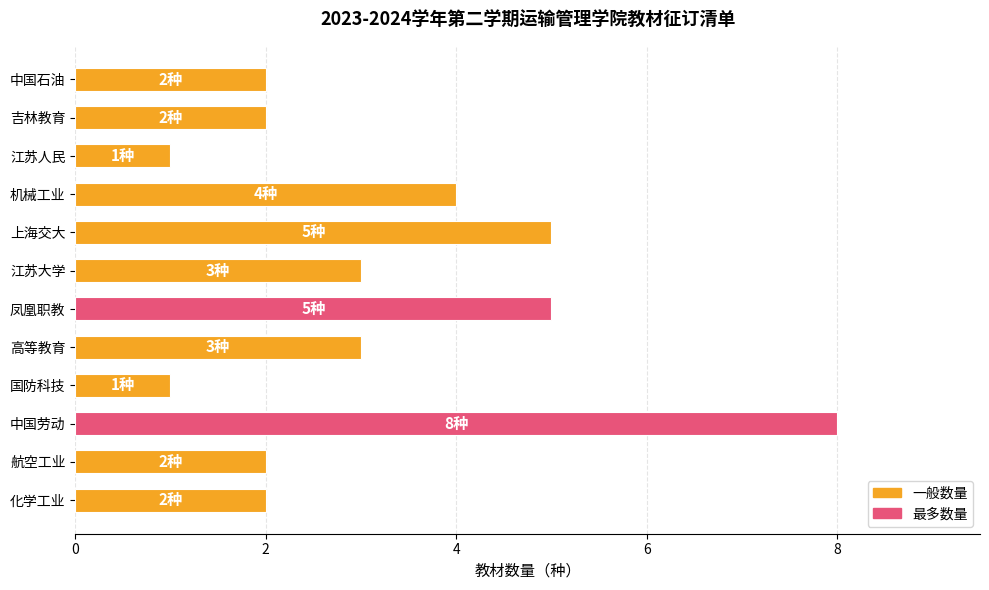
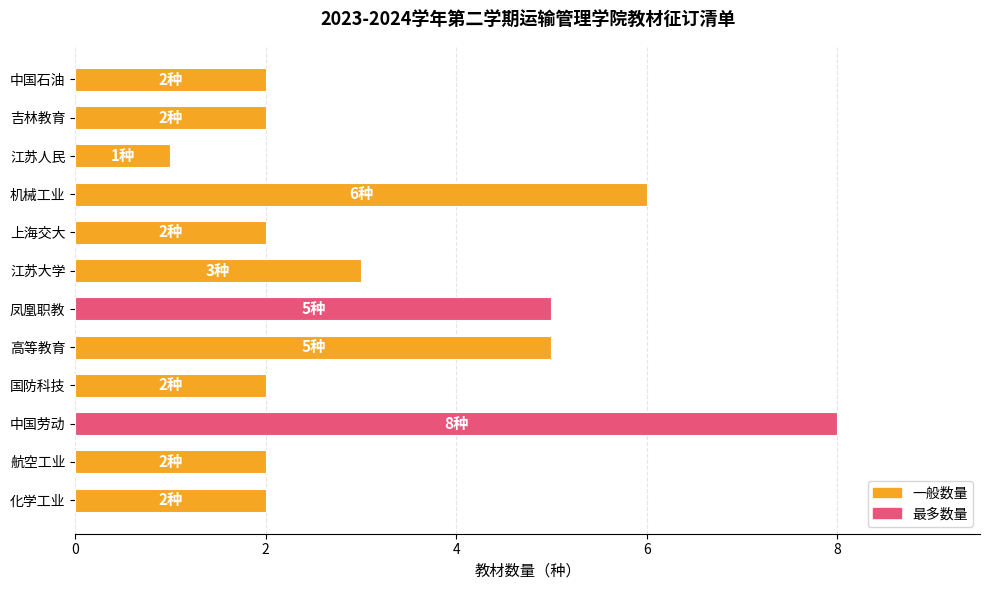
机械工业: 4种 -> 6种
上海交大: 5种 -> 2种
高等教育: 3种 -> 5种
国防科技: 1种 -> 2种
